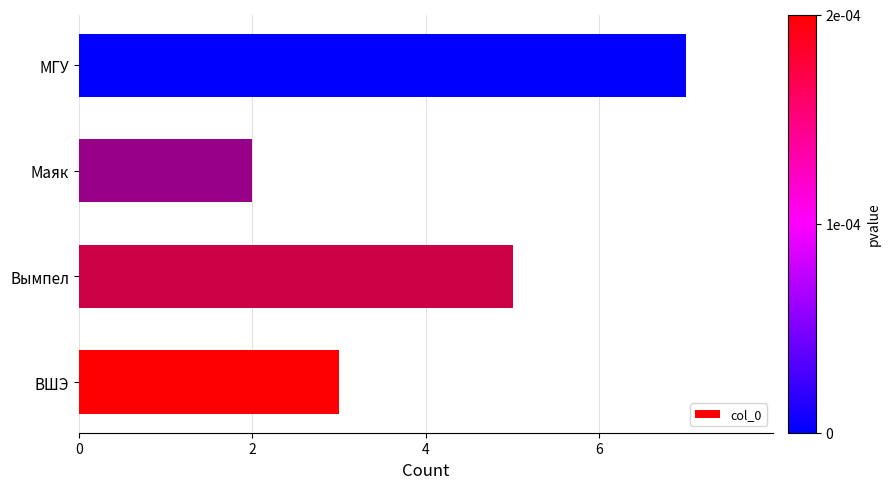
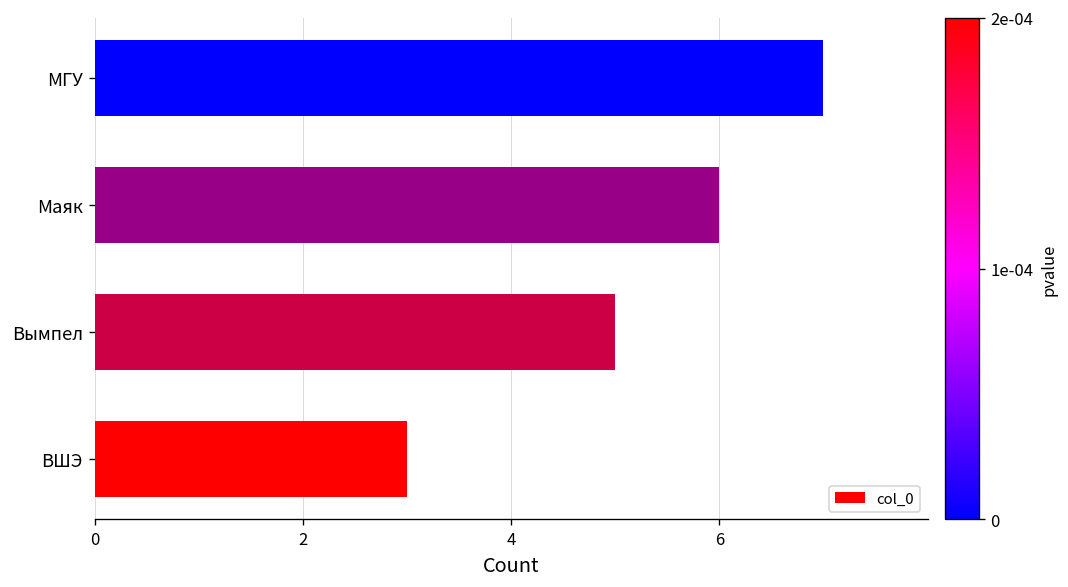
Маяк: 2 -> 6
